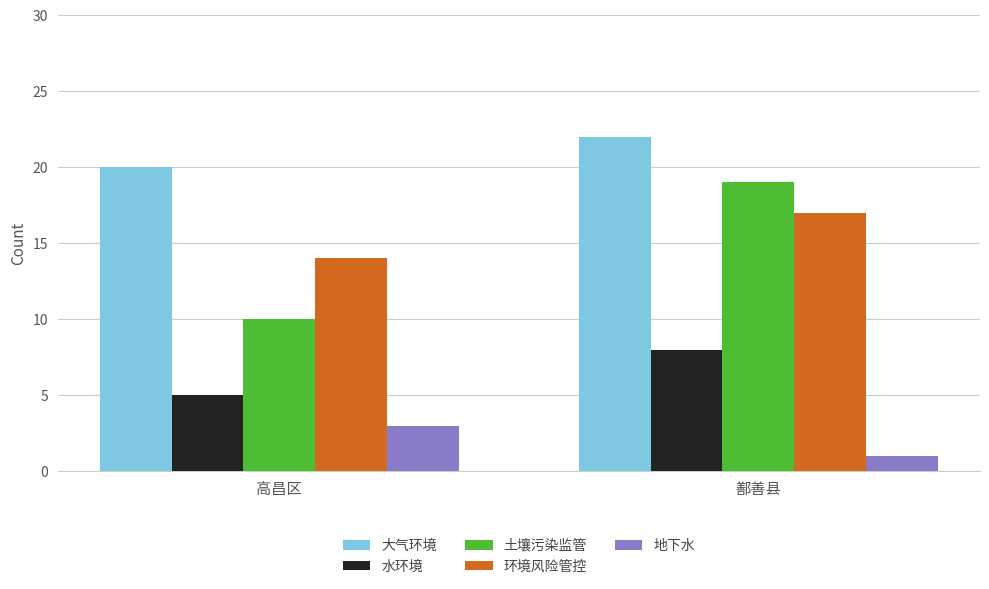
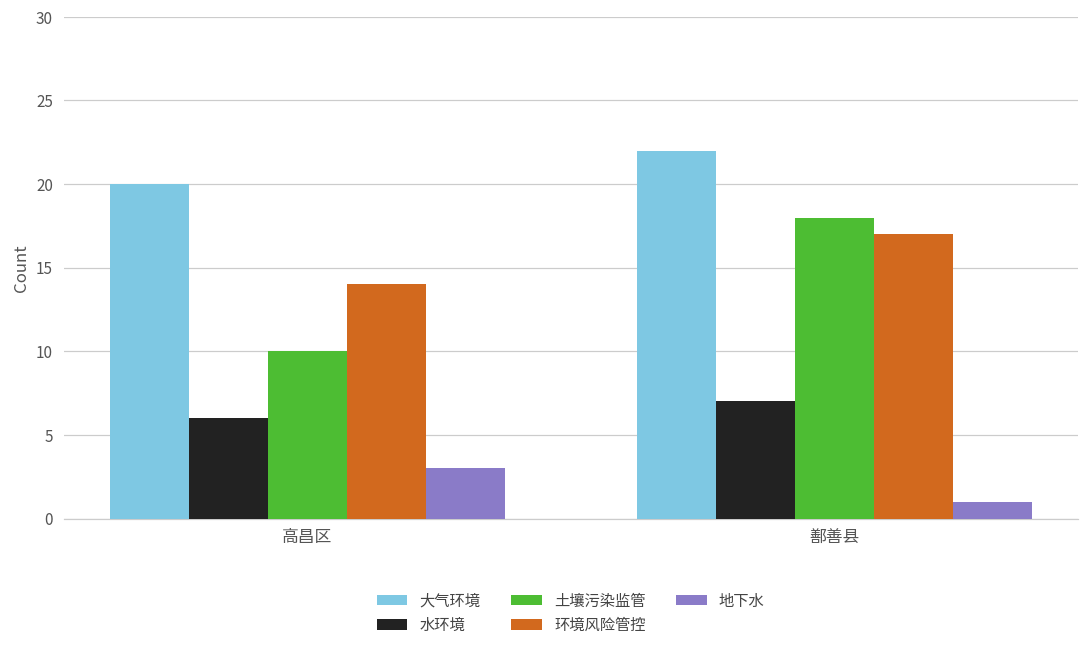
水环境, 高昌区: 5 -> 6
水环境, 鄯善县: 8 -> 7
土壤污染监管, 鄯善县: 19 -> 18
